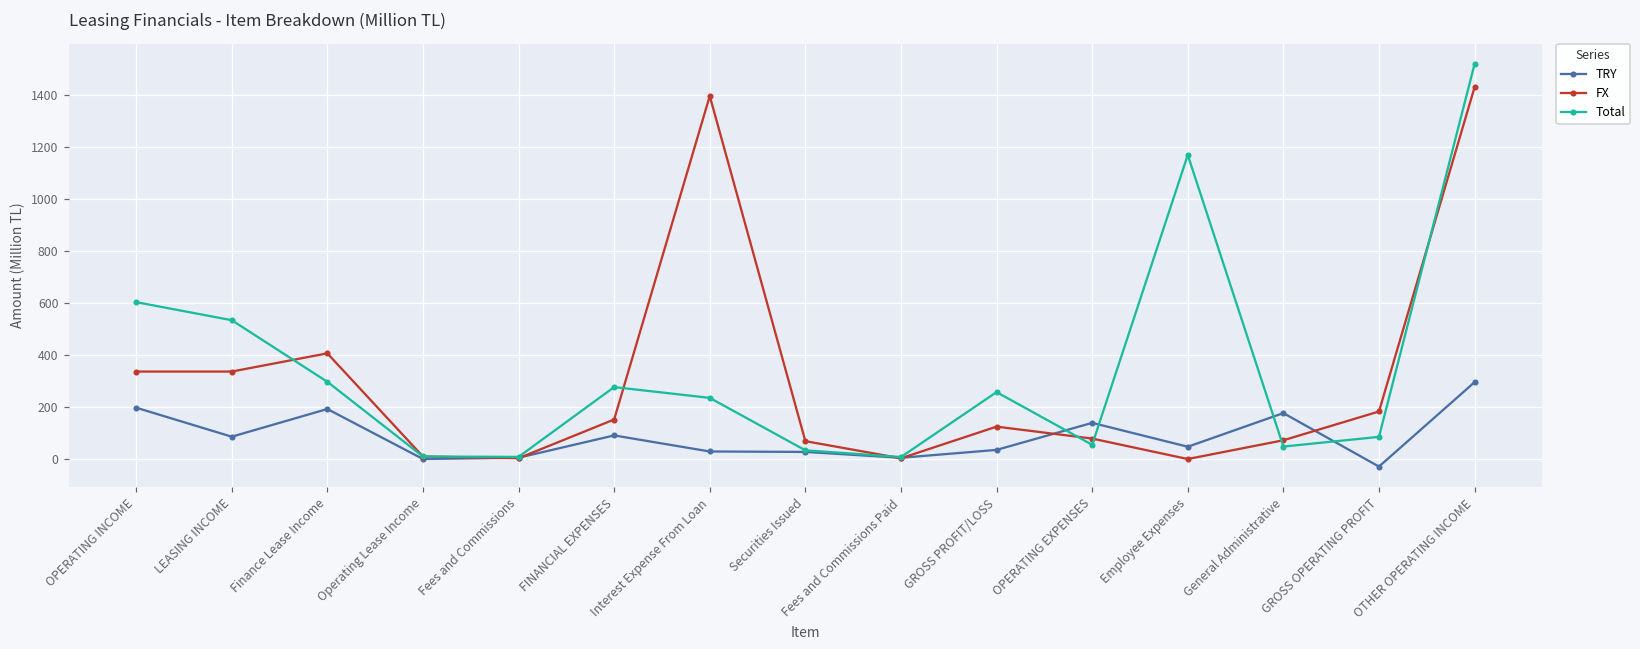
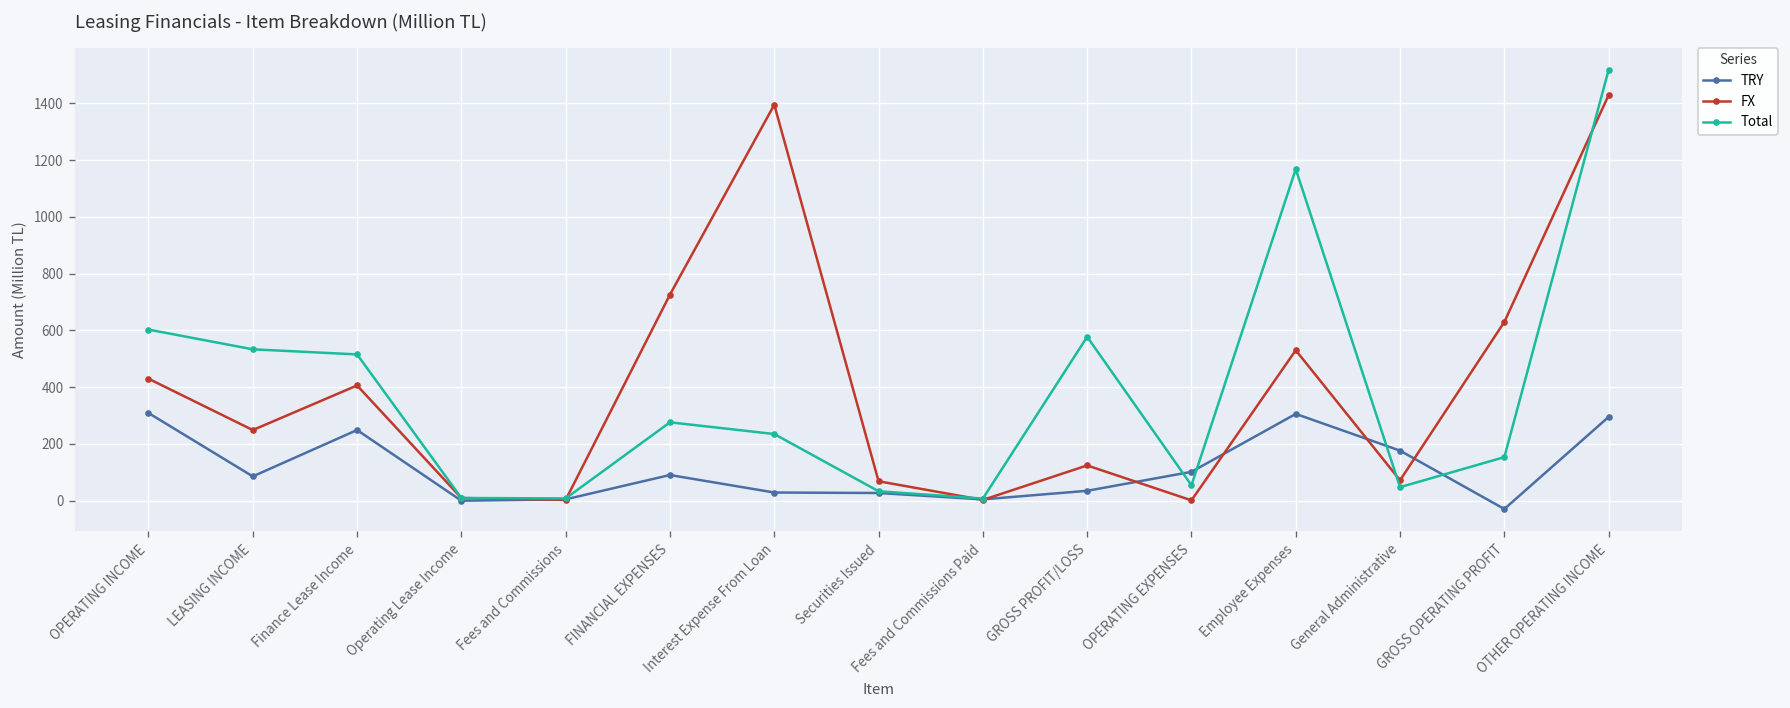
TRY, OPERATING INCOME: 200 -> 310
FX, OPERATING INCOME: 340 -> 430
FX, LEASING INCOME: 340 -> 250
TRY, Finance Lease Income: 190 -> 250
Total, Finance Lease Income: 300 -> 520
FX, FINANCIAL EXPENSES: 150 -> 730
Total, GROSS PROFIT/LOSS: 260 -> 580
TRY, OPERATING EXPENSES: 140 -> 100
FX, OPERATING EXPENSES: 80 -> 0
TRY, Employee Expenses: 50 -> 310
FX, Employee Expenses: 0 -> 530
FX, GROSS OPERATING PROFIT: 180 -> 630
Total, GROSS OPERATING PROFIT: 90 -> 150
